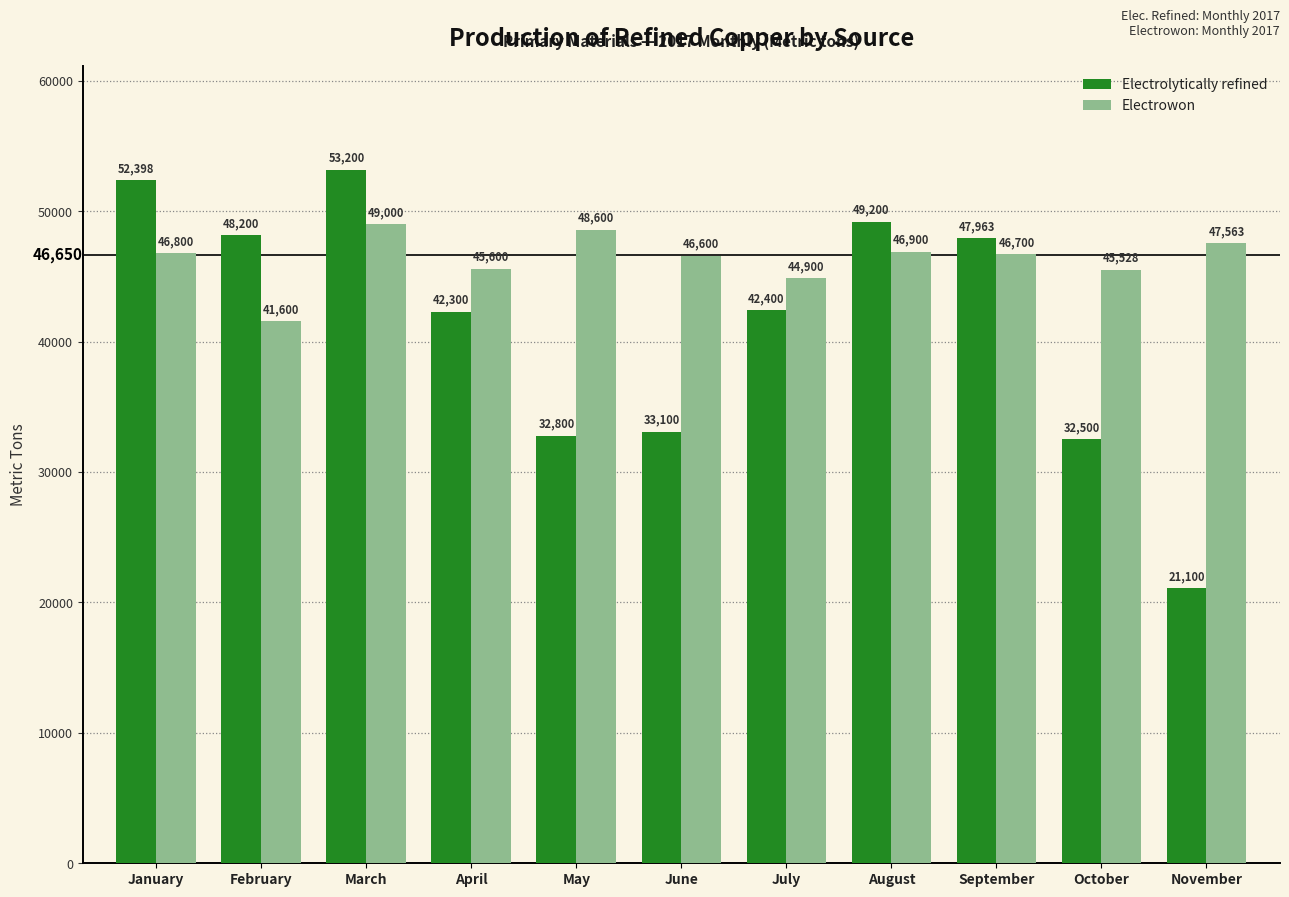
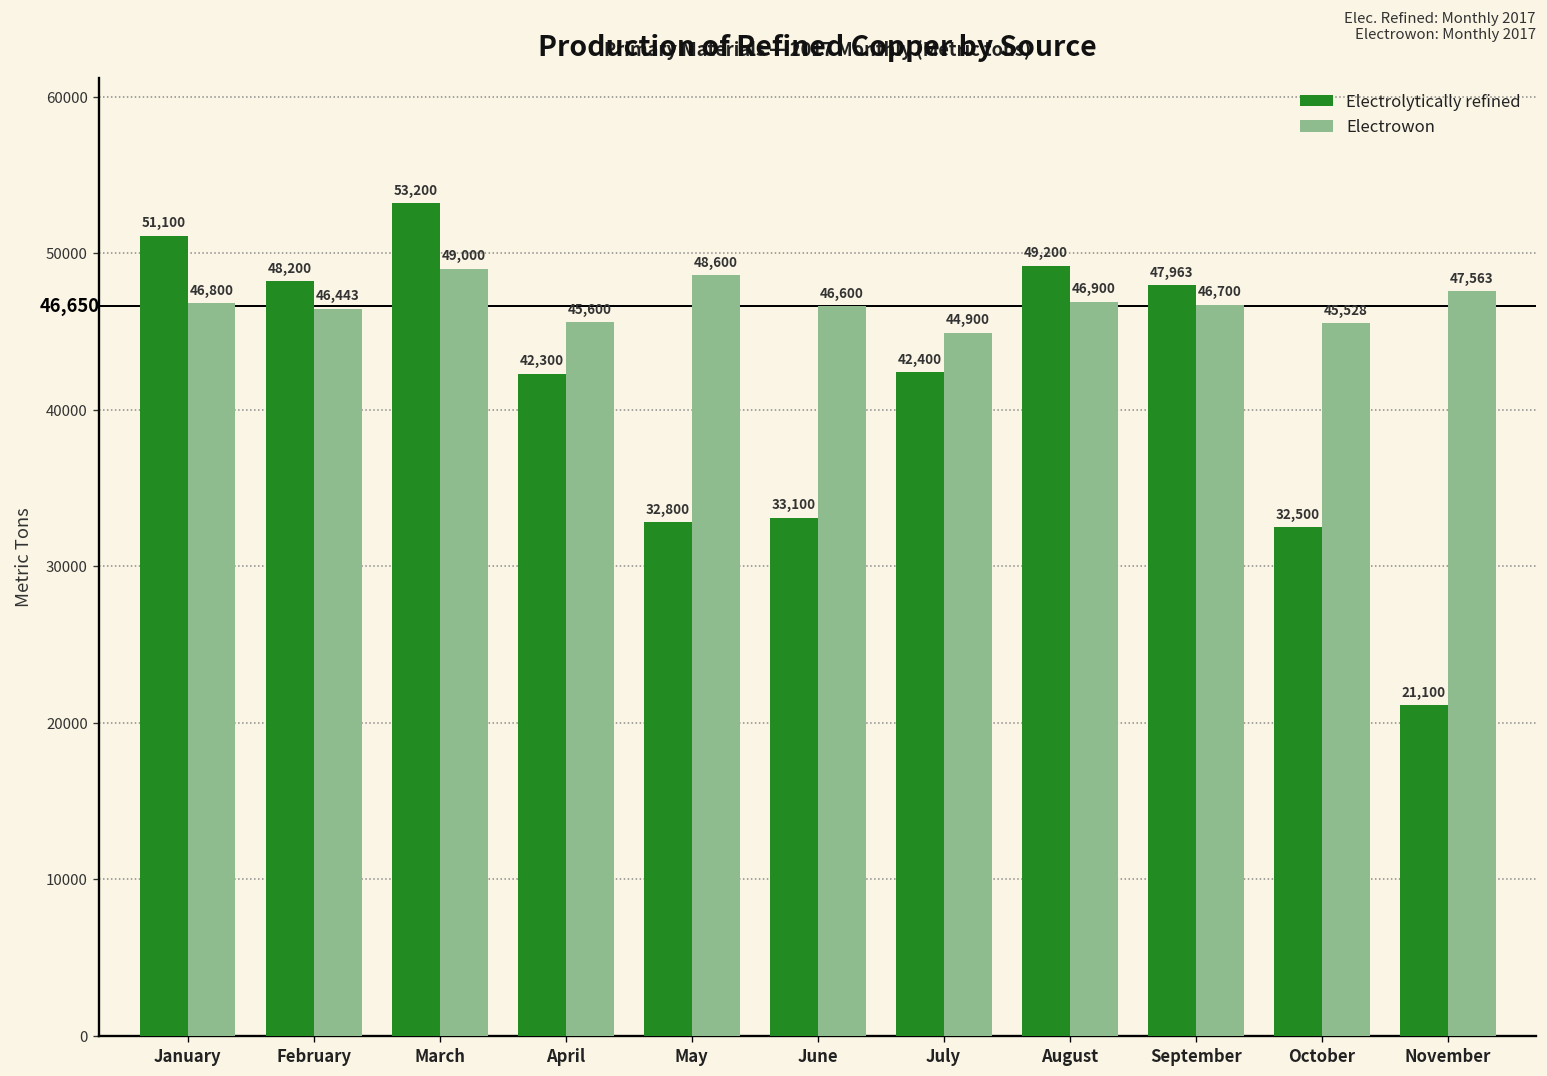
Electrolytically refined, January: 52,398 -> 51,100
Electrowon, February: 41,600 -> 46,443
